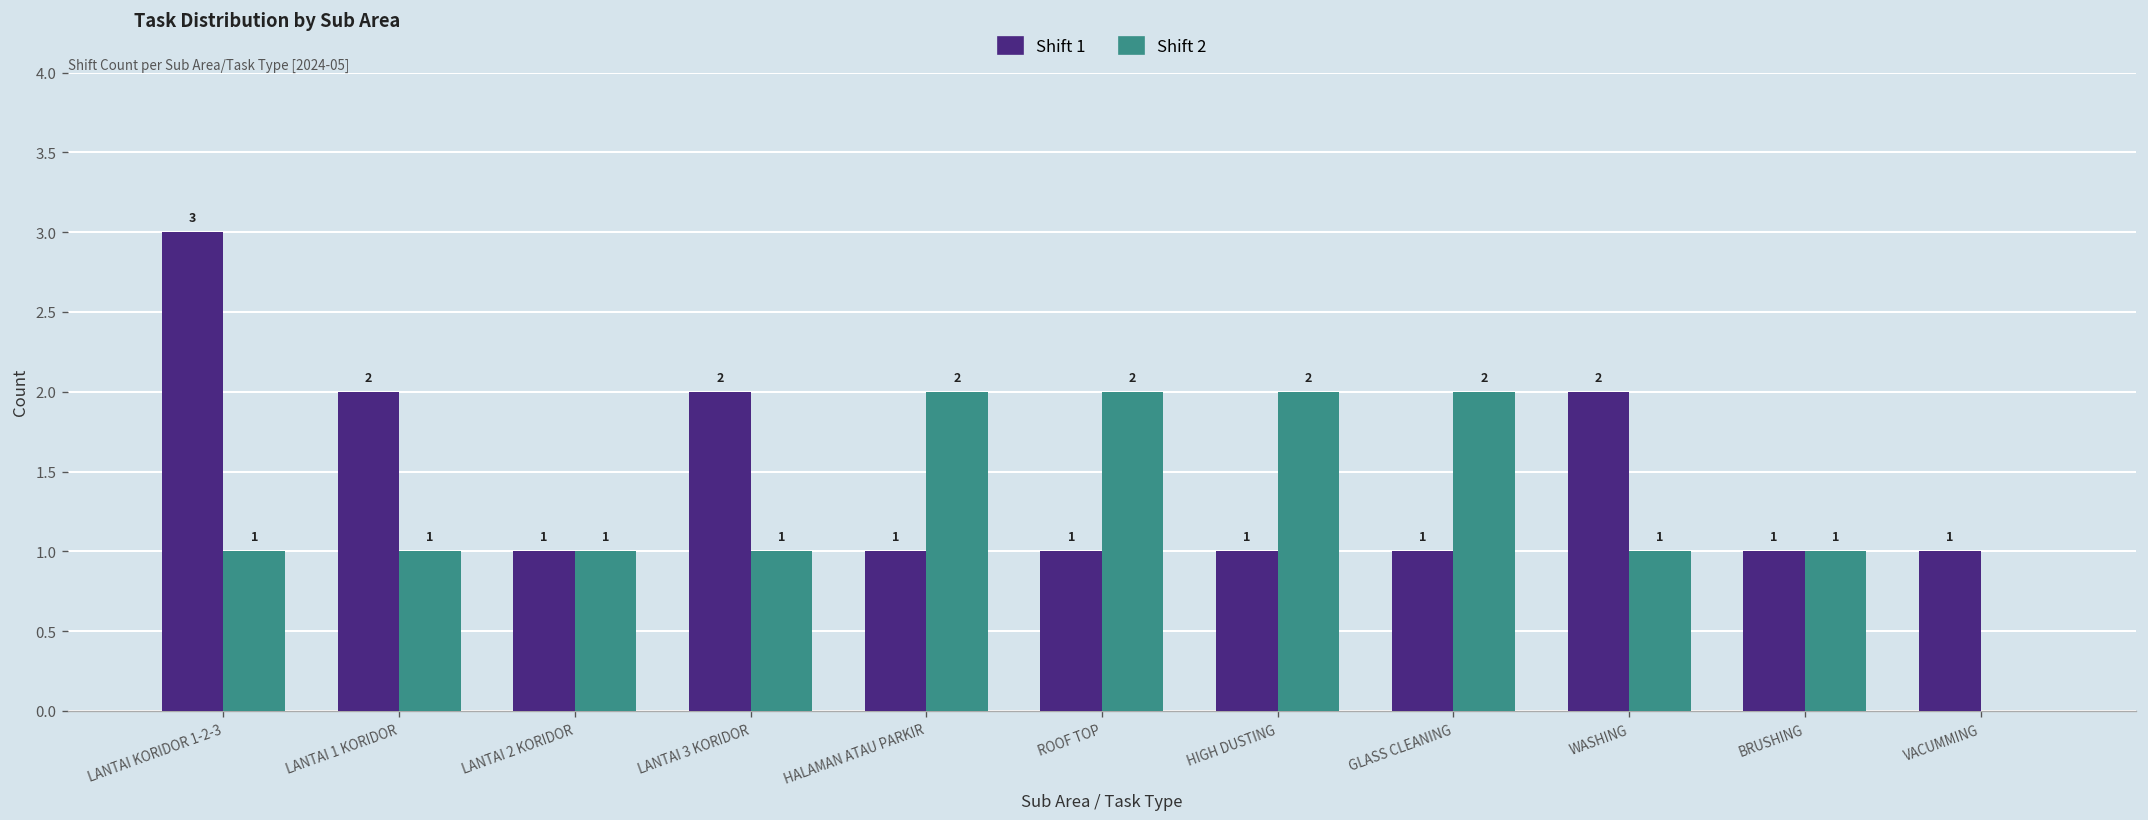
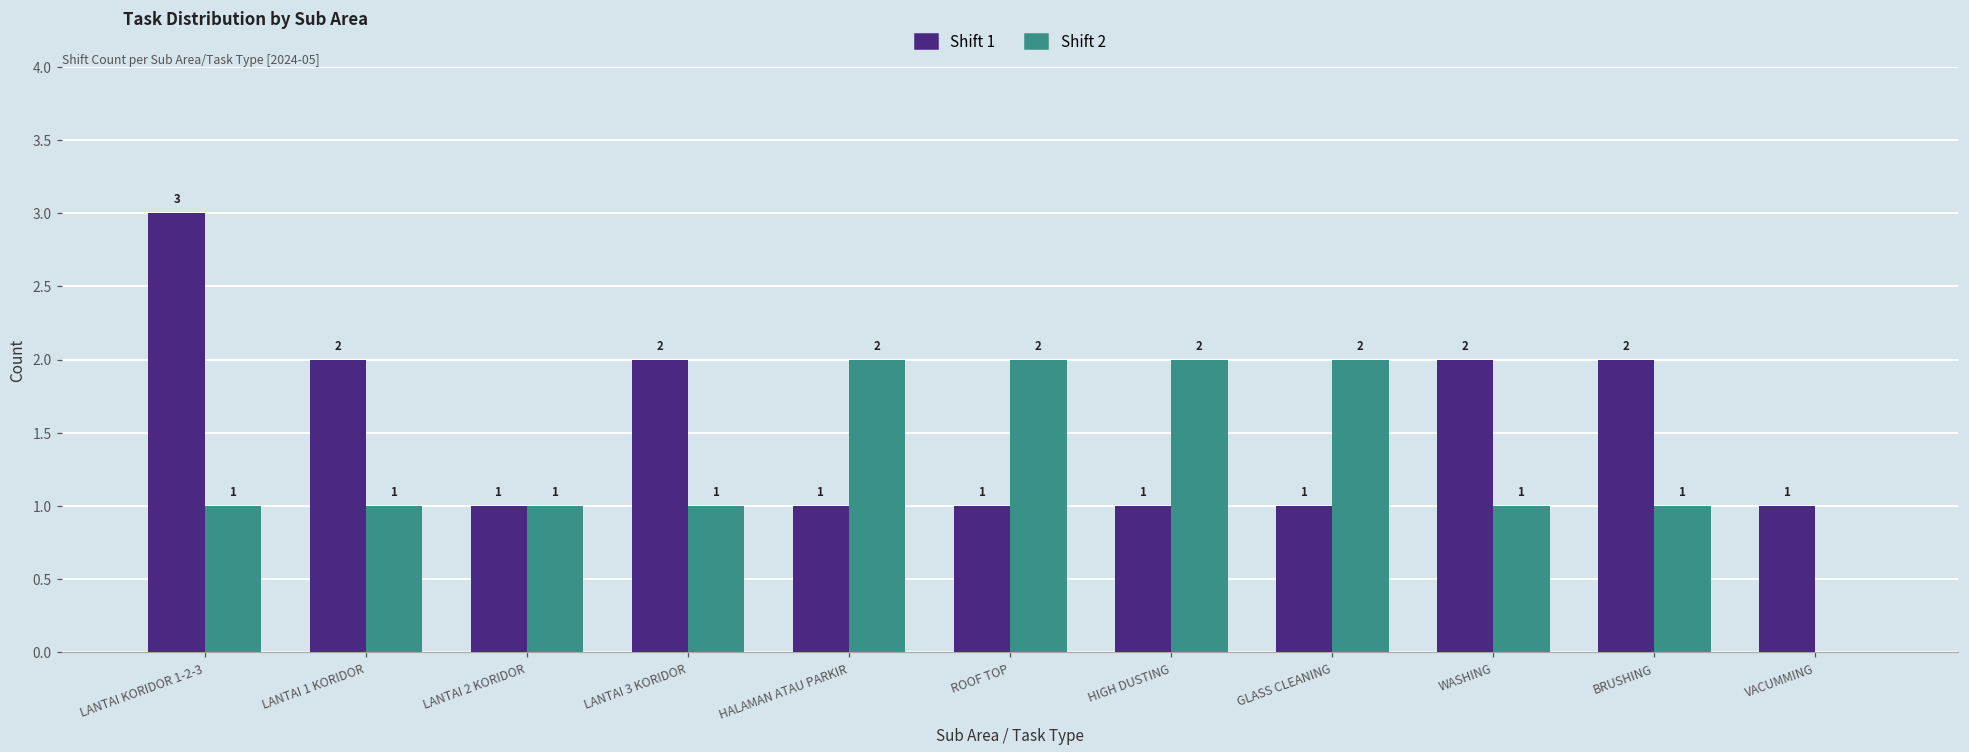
Shift 1, BRUSHING: 1 -> 2
